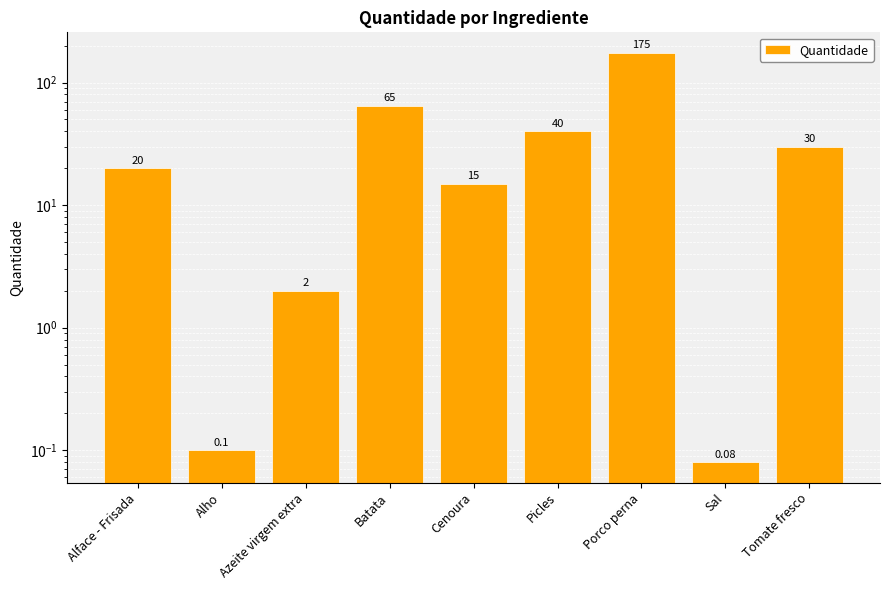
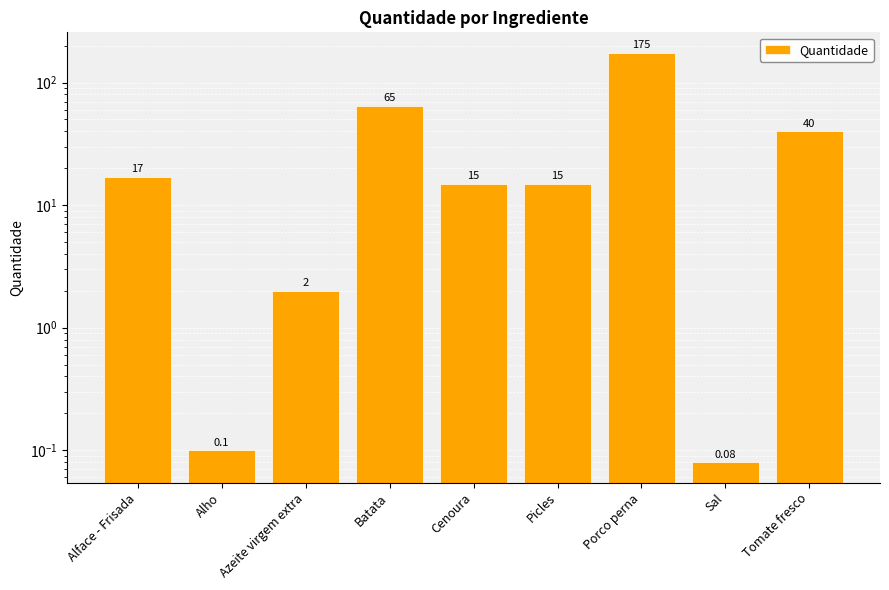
Alface - Frisada: 20 -> 17
Picles: 40 -> 15
Tomate fresco: 30 -> 40
